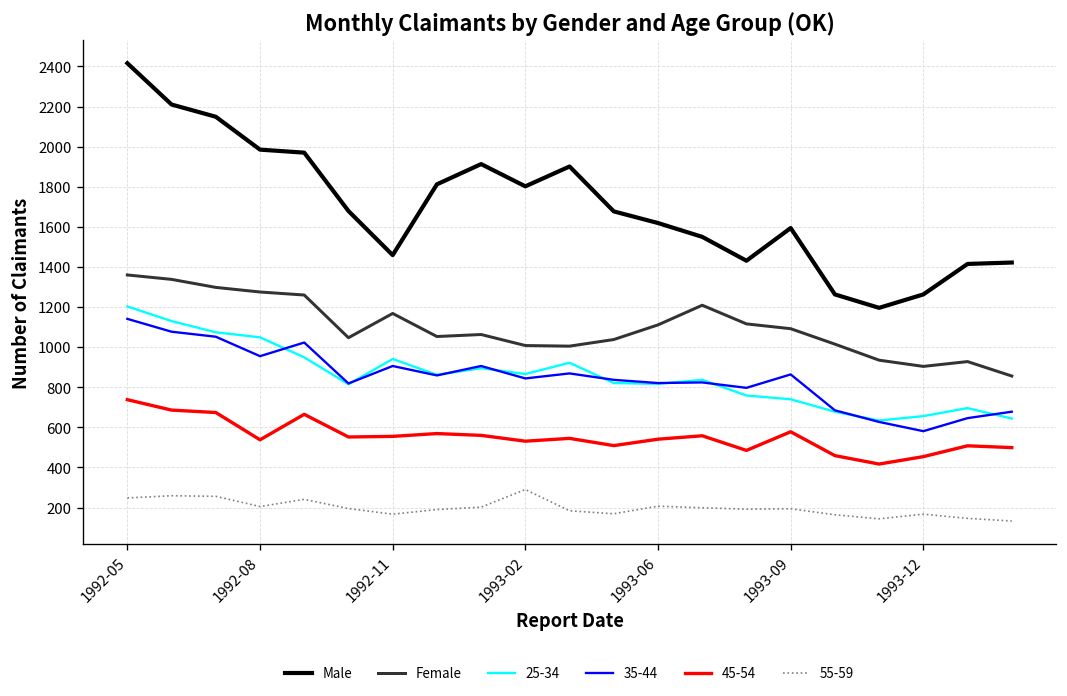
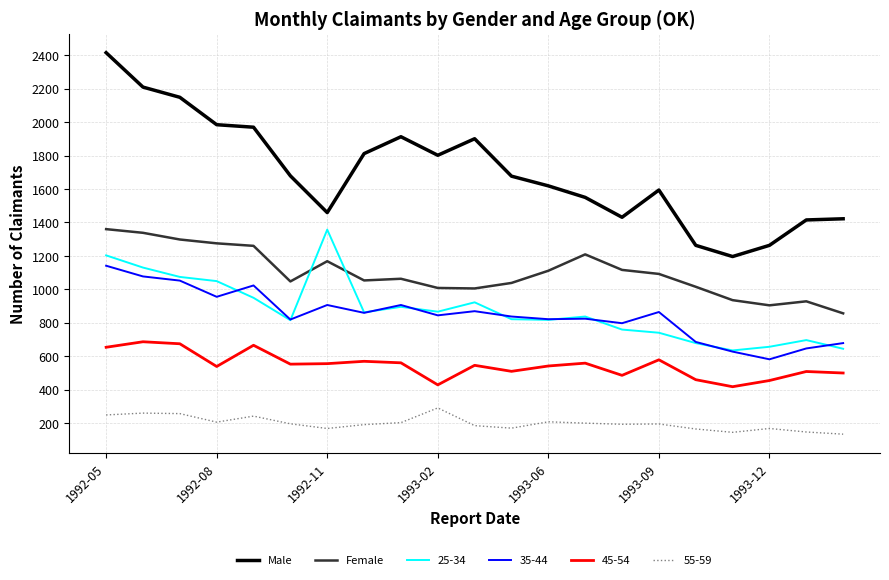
45-54, 1992-05: 740 -> 650
25-34, 1992-11: 940 -> 1360
45-54, 1993-02: 530 -> 430
